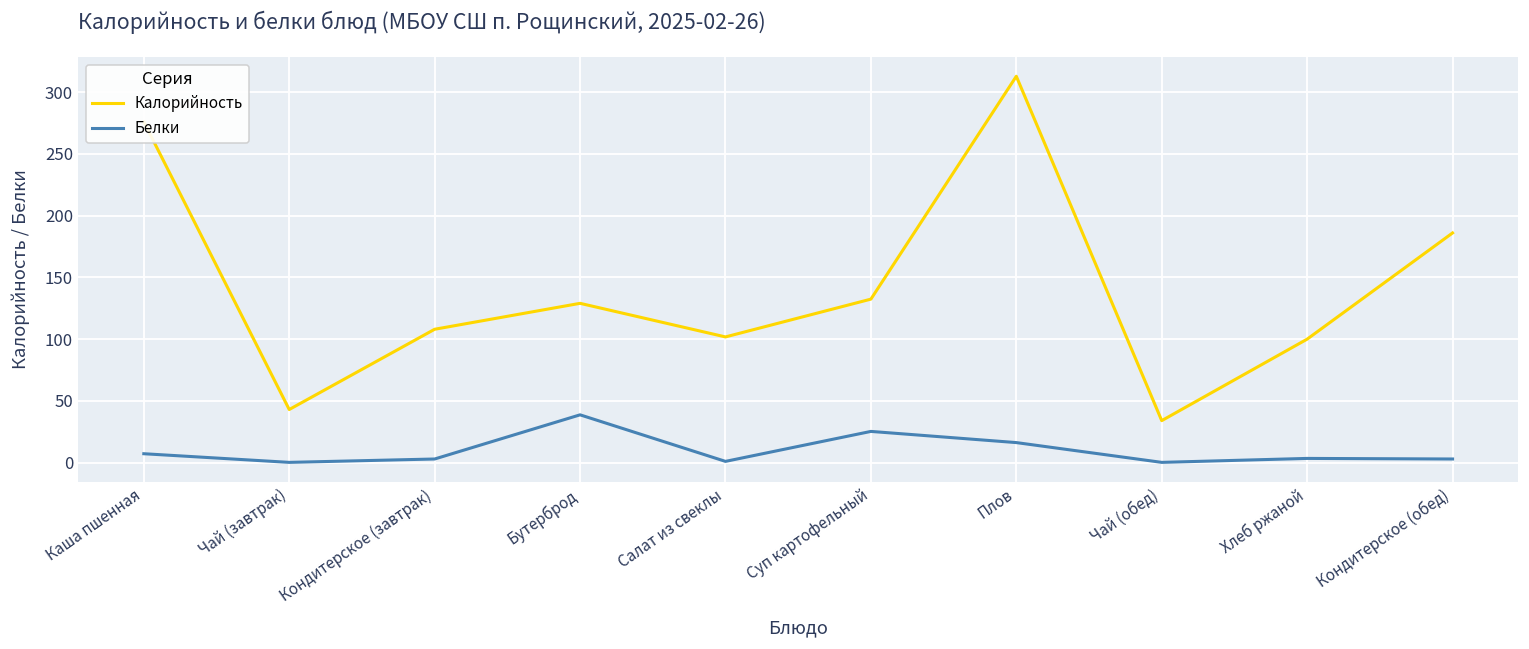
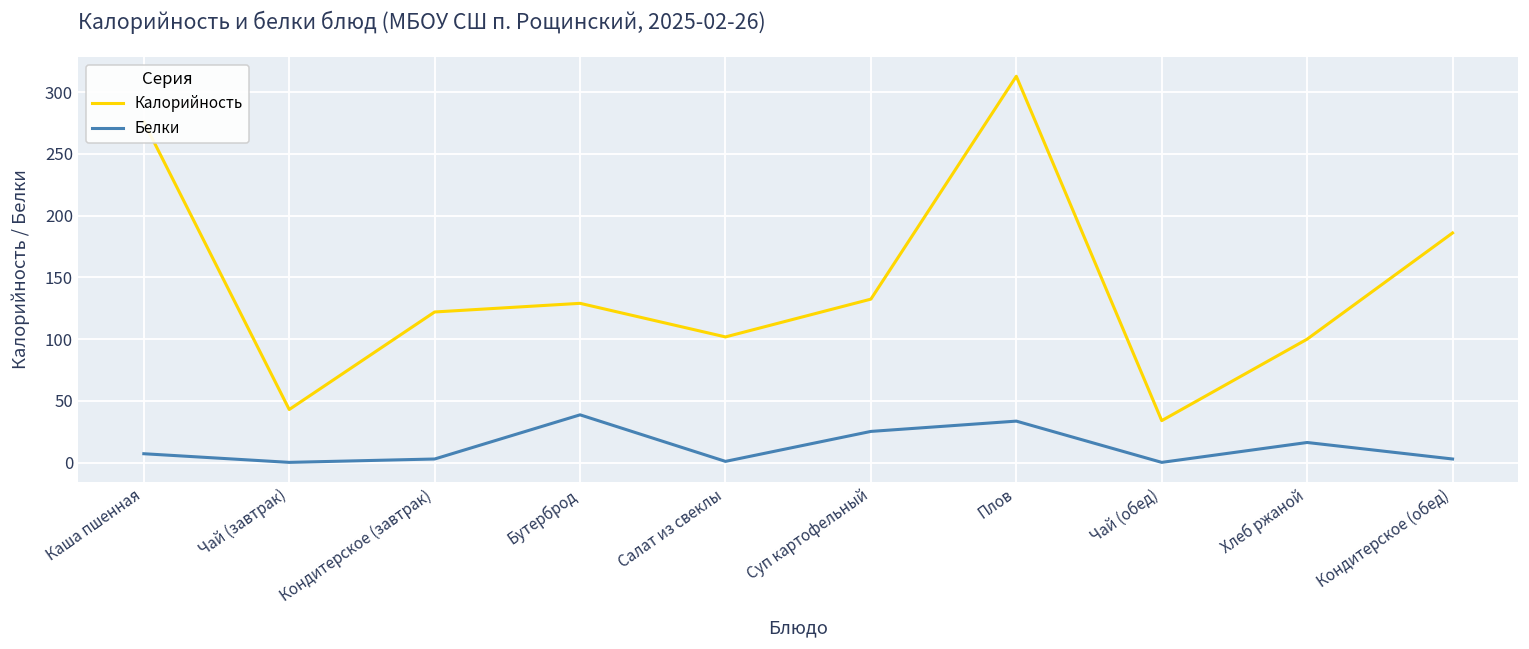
Калорийность, Кондитерское (завтрак): 108 -> 122
Белки, Плов: 16 -> 34
Белки, Хлеб ржаной: 3 -> 16
